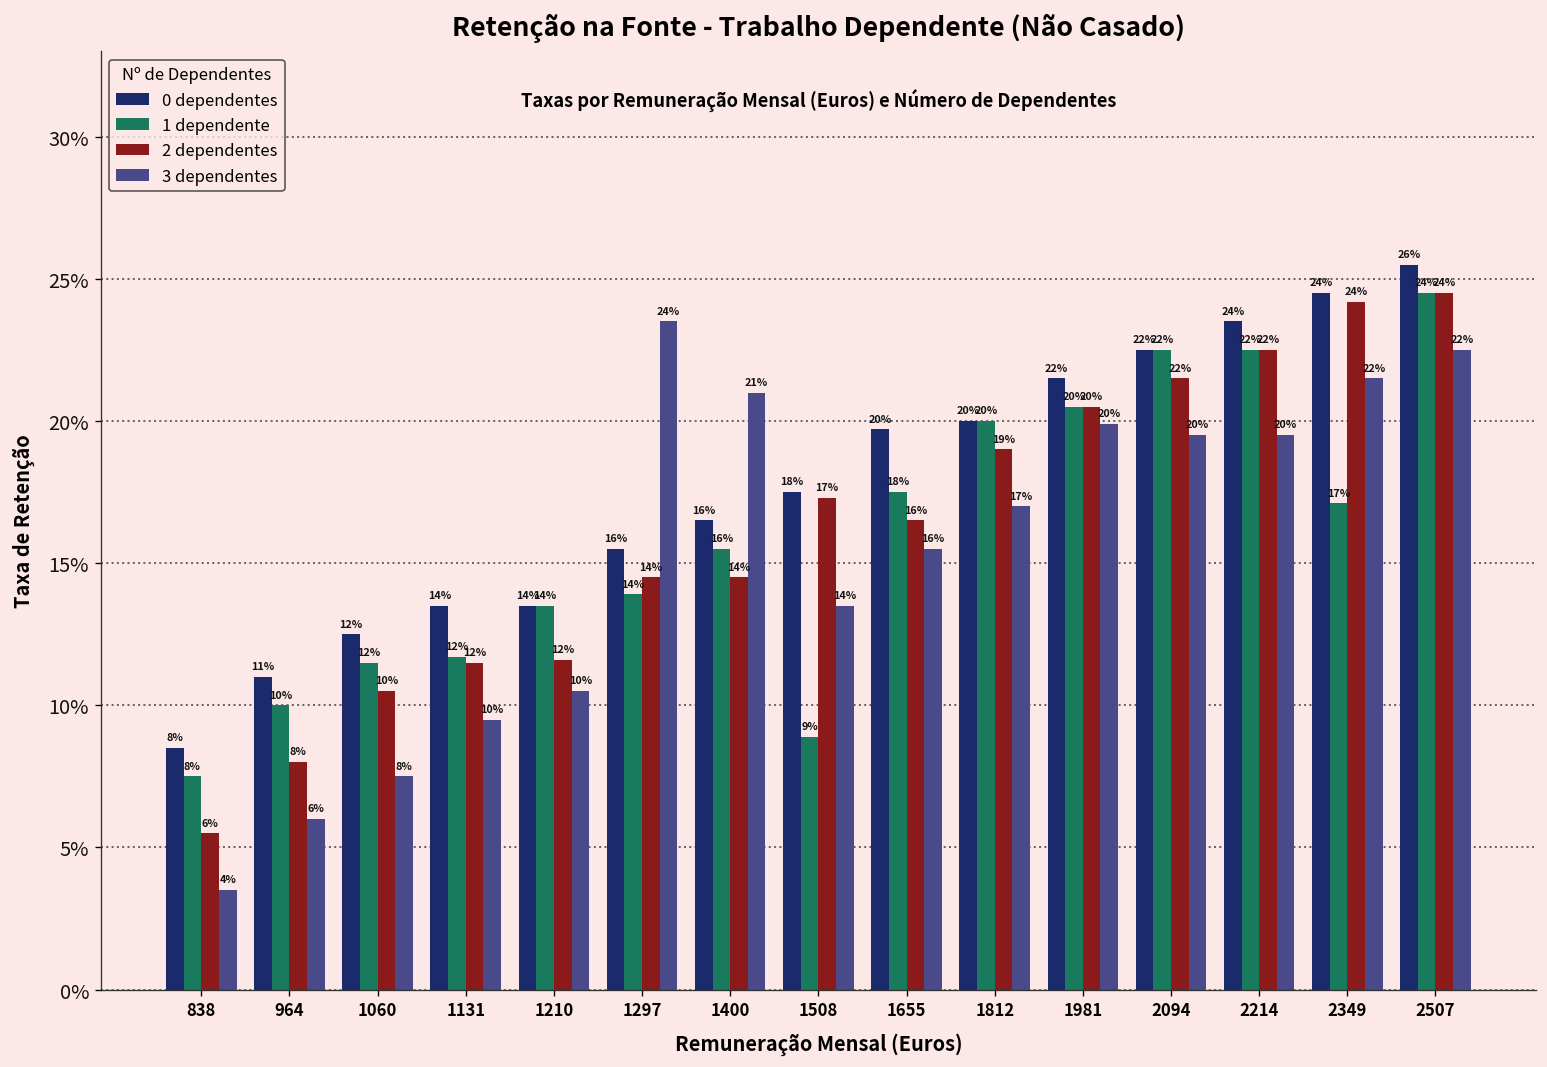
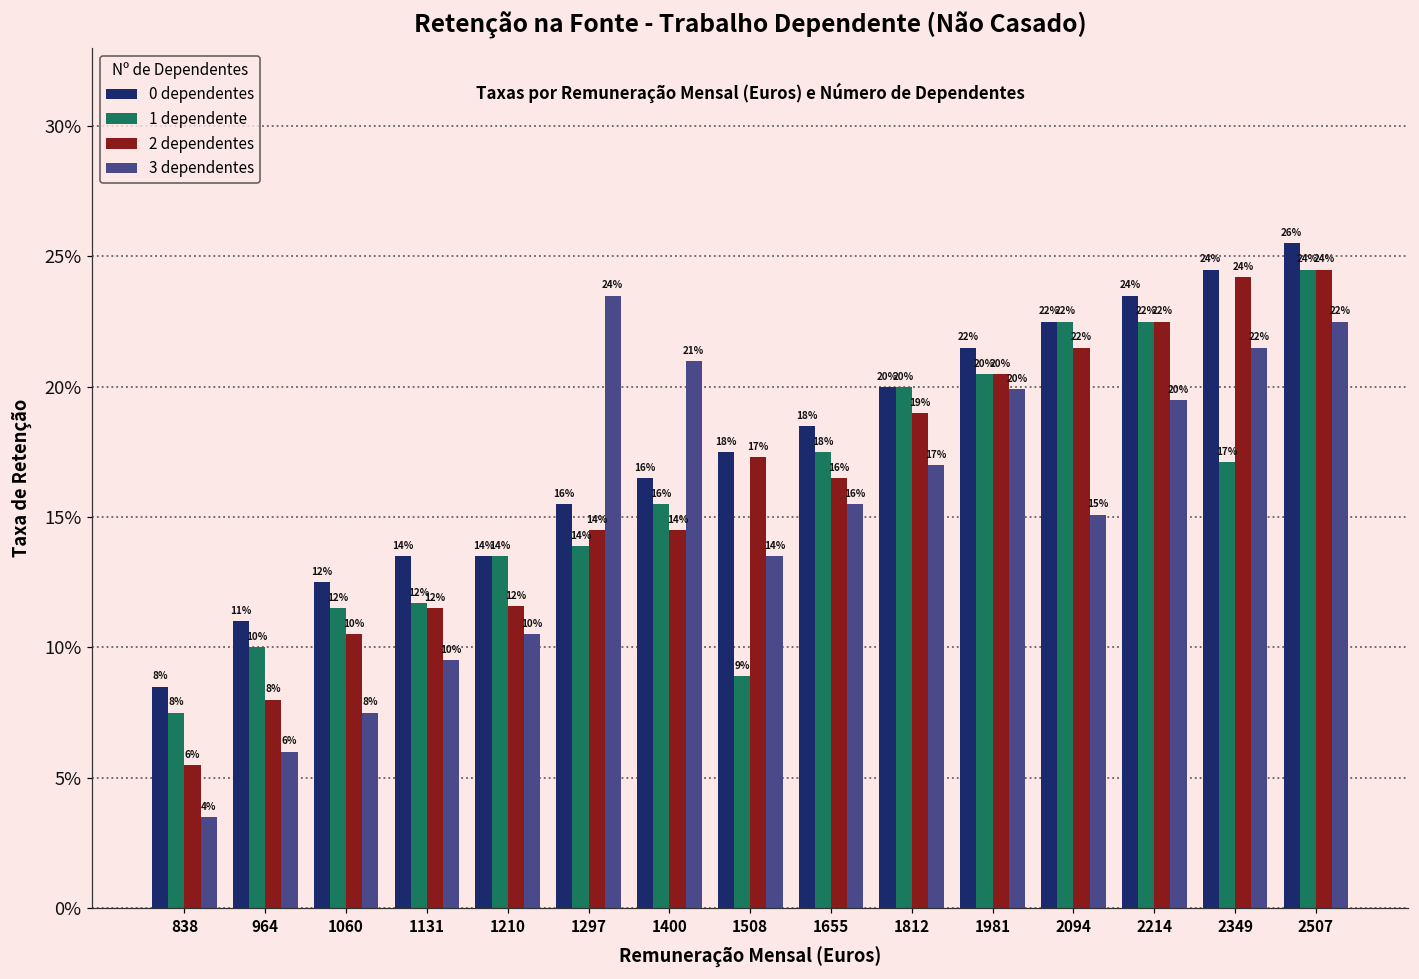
0 dependentes, 1655: 20% -> 18%
3 dependentes, 2094: 20% -> 15%
